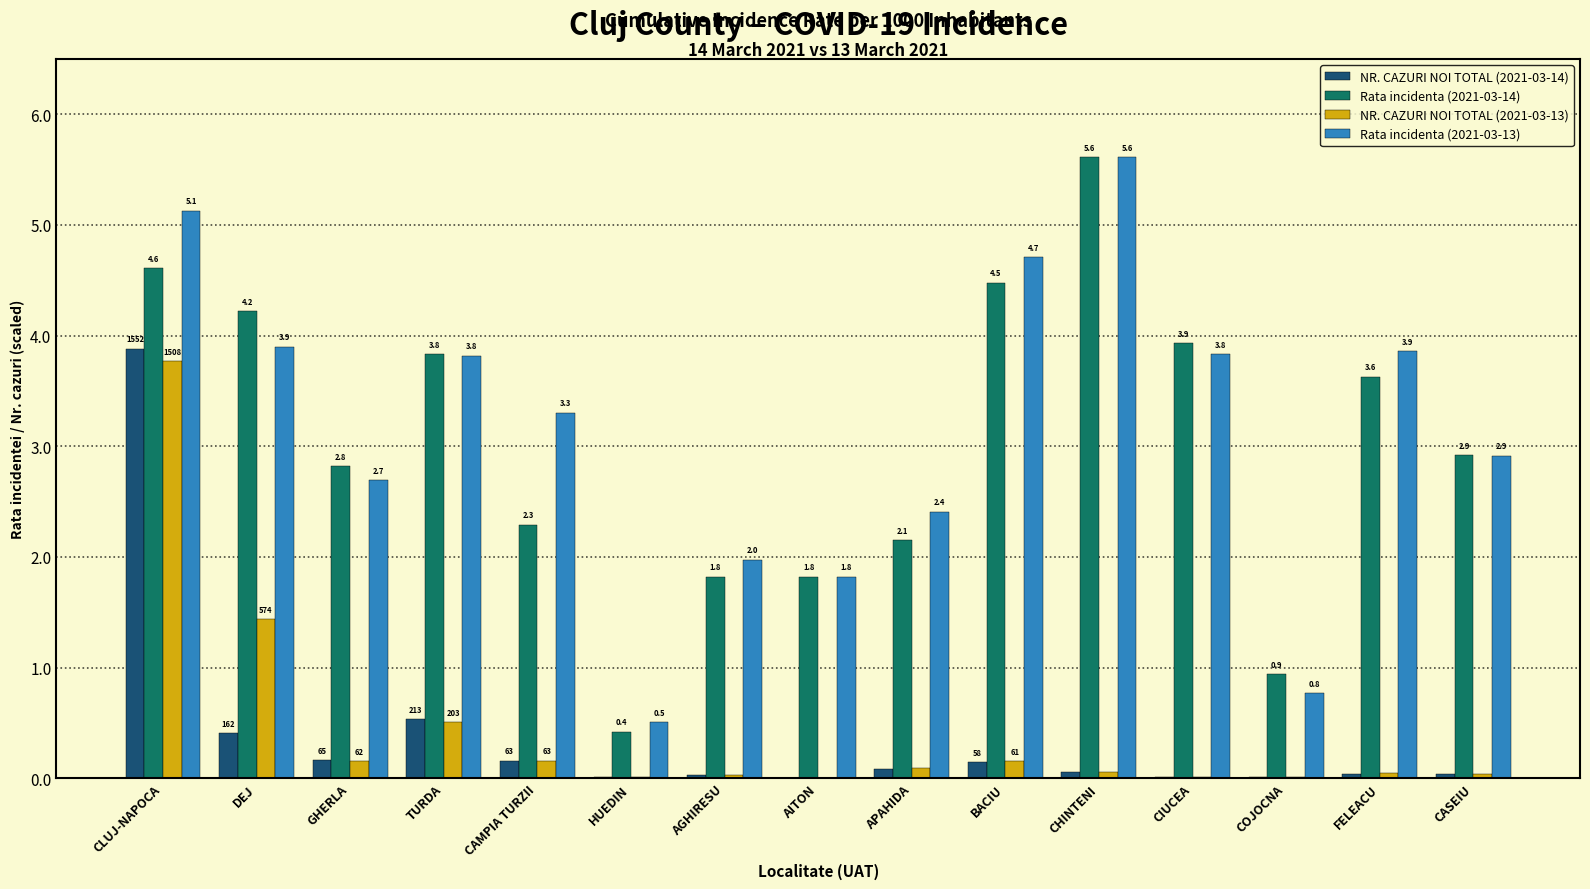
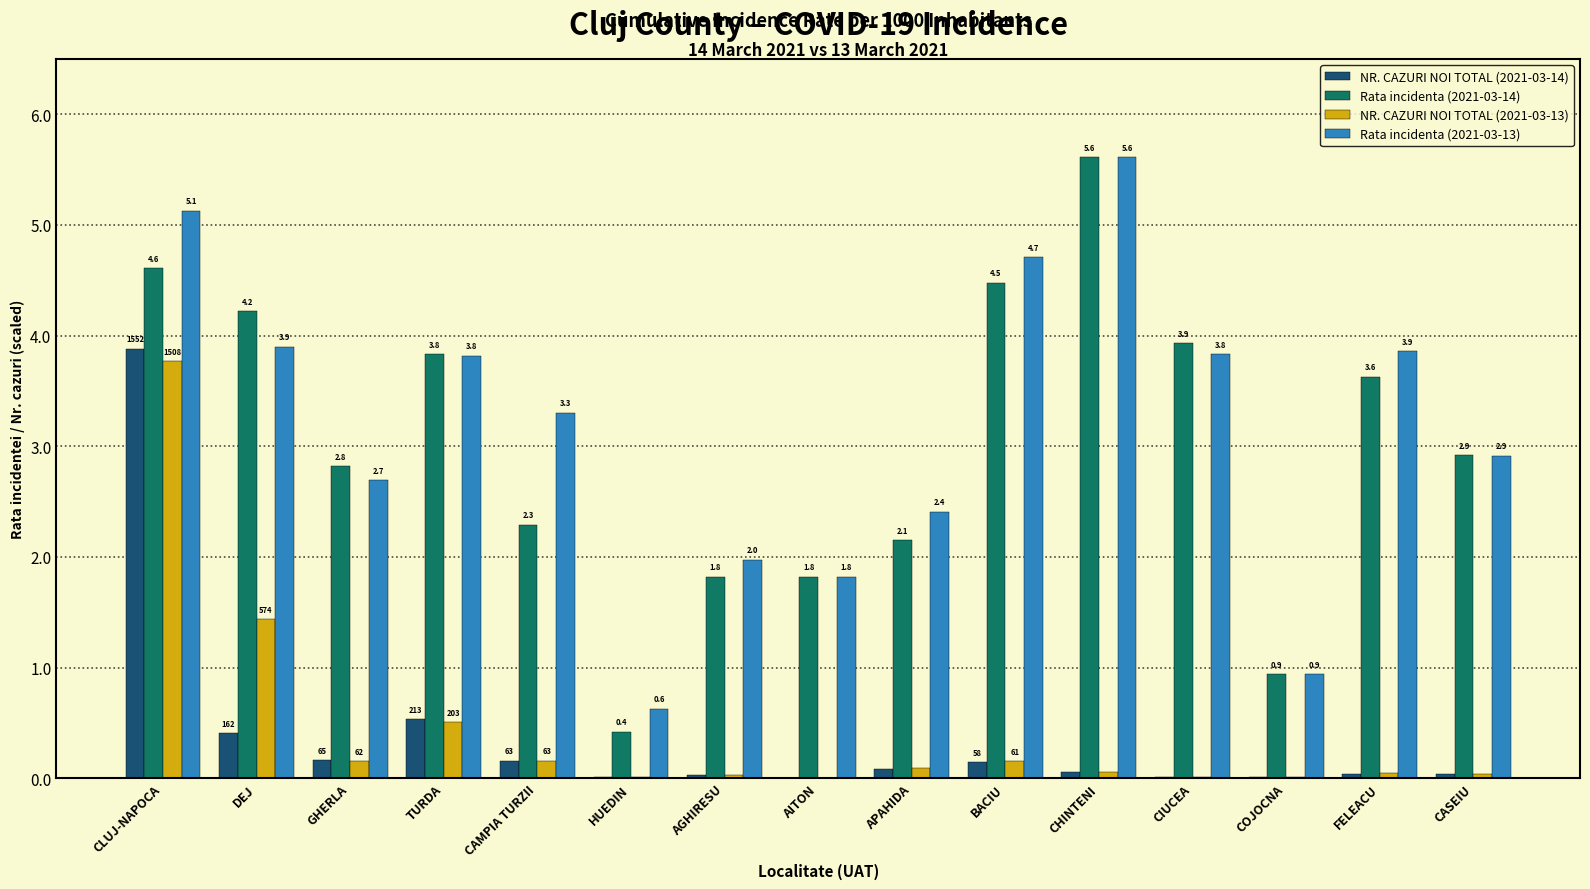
Rata incidenta (2021-03-13), HUEDIN: 0.5 -> 0.6
Rata incidenta (2021-03-13), COJOCNA: 0.8 -> 0.9
